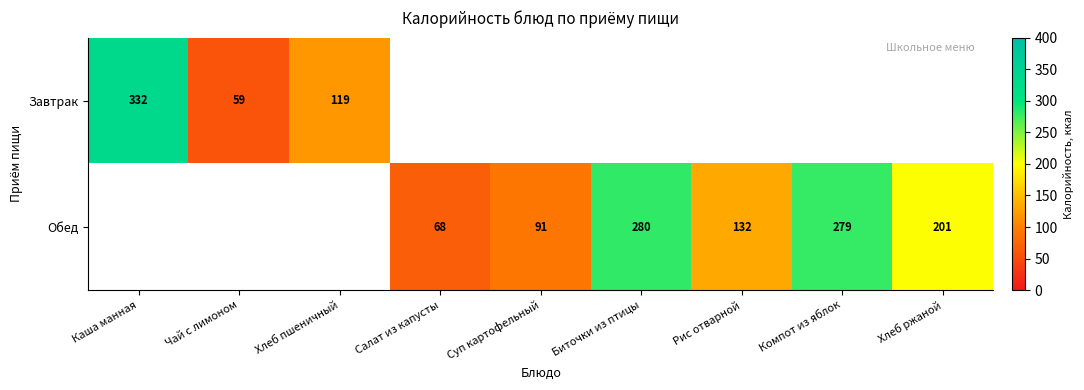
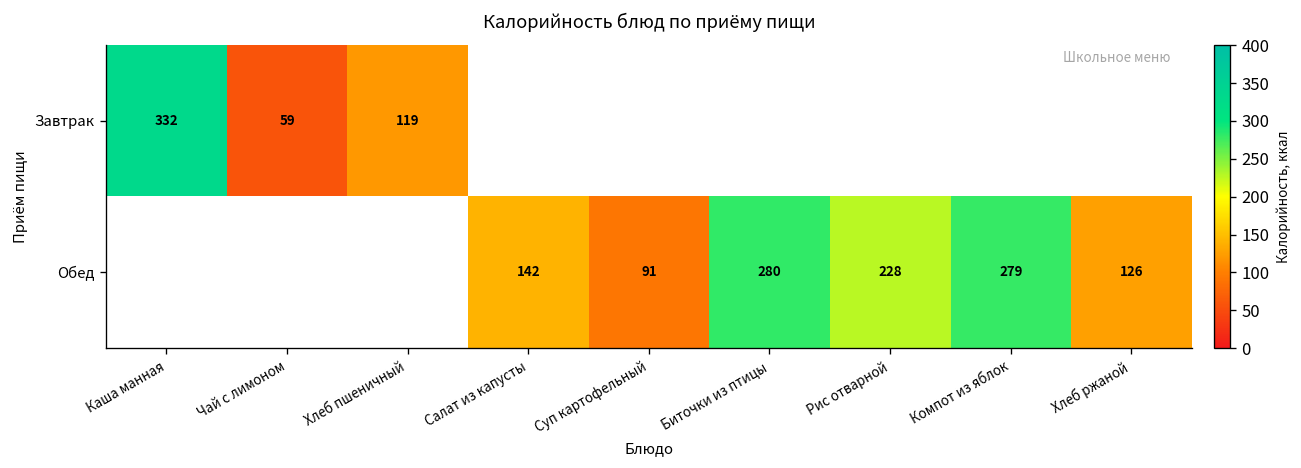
Обед, Салат из капусты: 68 -> 142
Обед, Рис отварной: 132 -> 228
Обед, Хлеб ржаной: 201 -> 126
